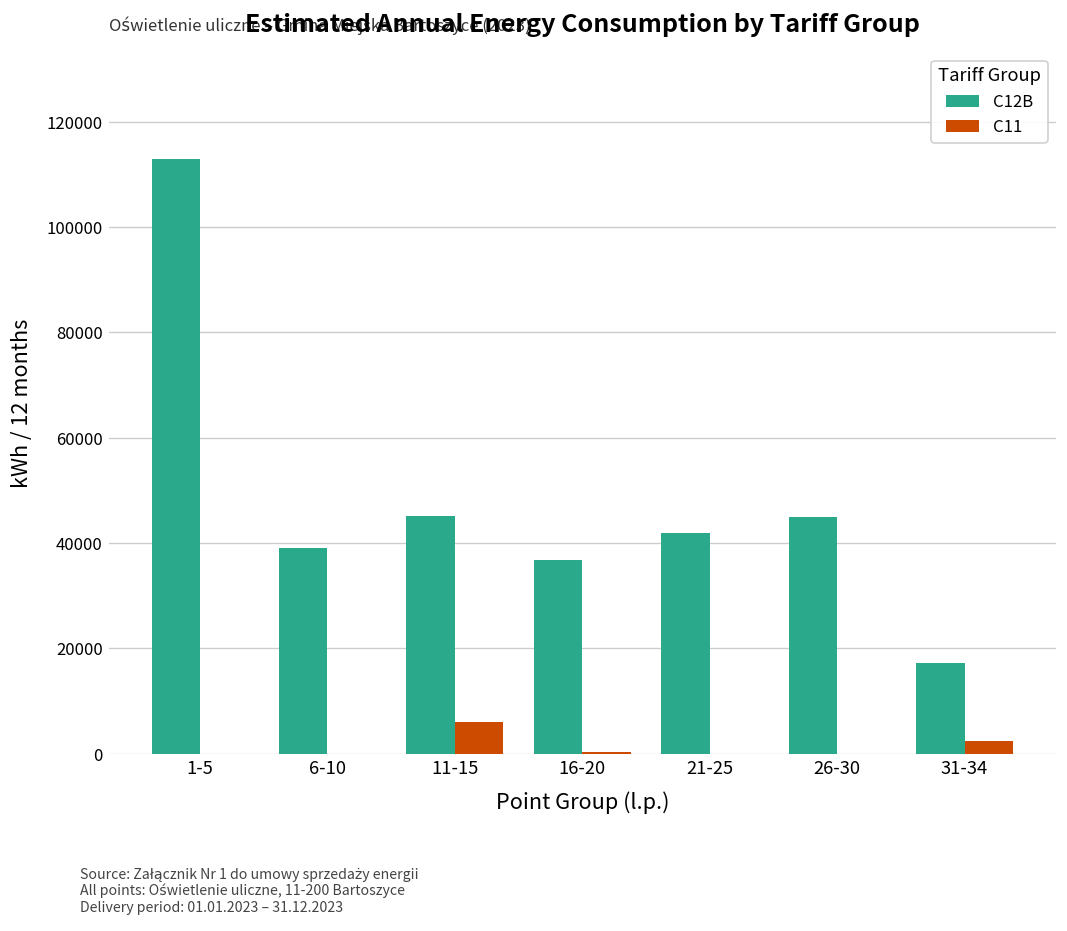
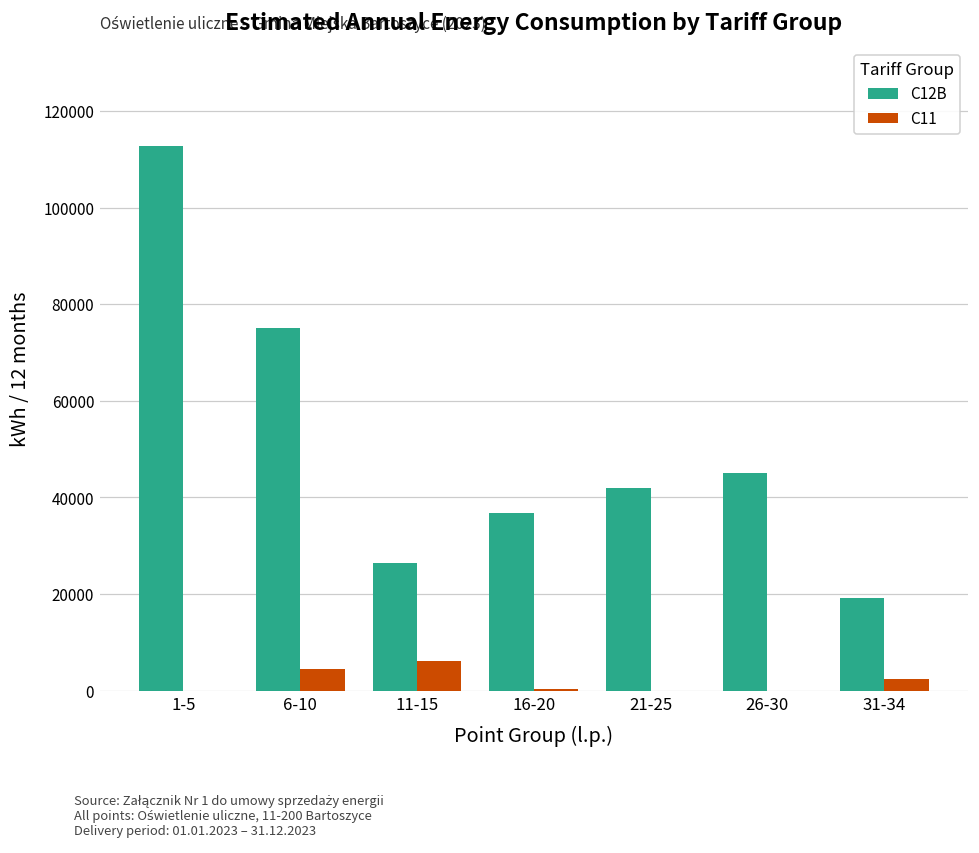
C12B, 6-10: 39000 -> 75000
C11, 6-10: 0 -> 4000
C12B, 11-15: 45000 -> 26000
C12B, 31-34: 17000 -> 19000
